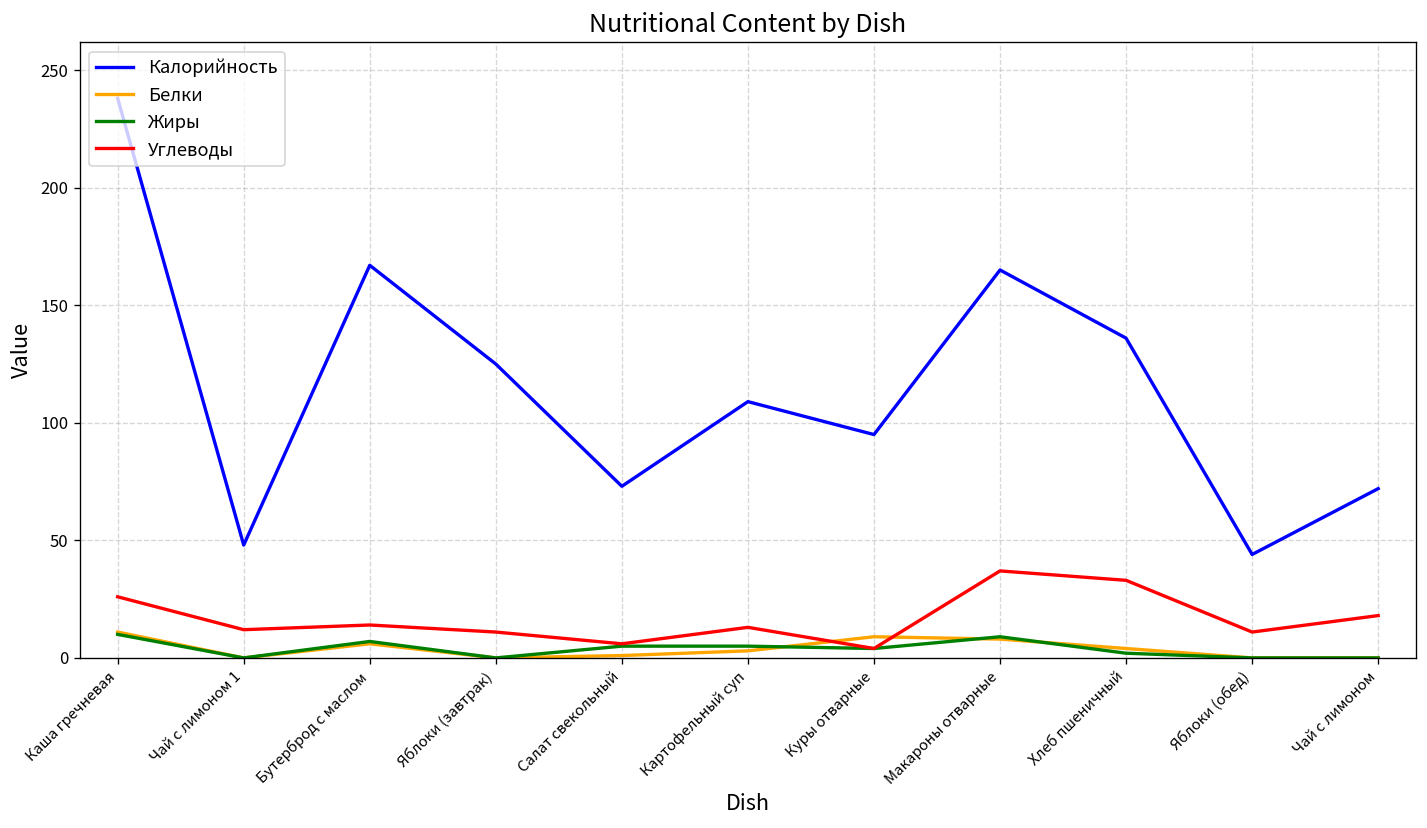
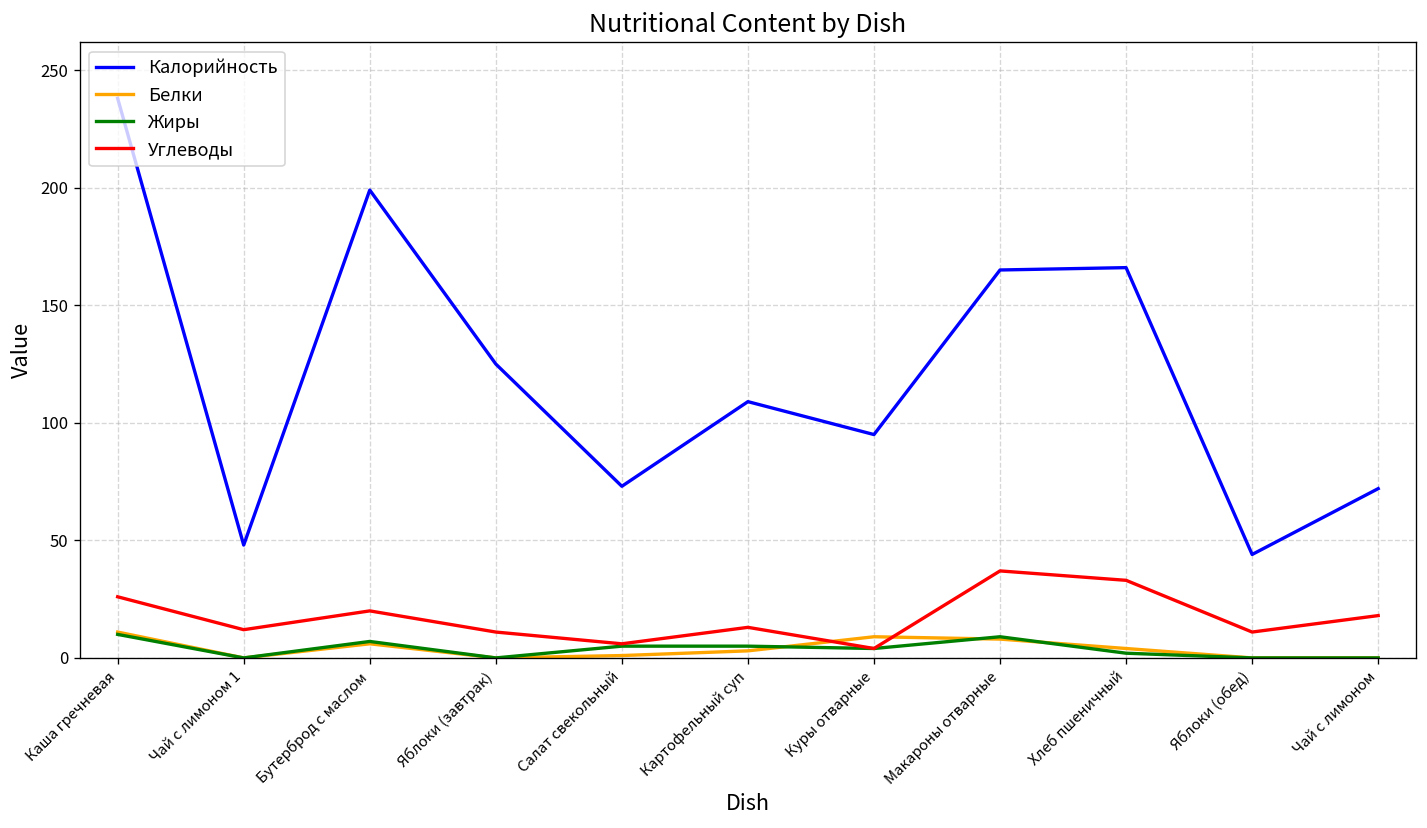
Калорийность, Бутерброд с маслом: 167 -> 199
Углеводы, Бутерброд с маслом: 14 -> 20
Калорийность, Хлеб пшеничный: 136 -> 166
